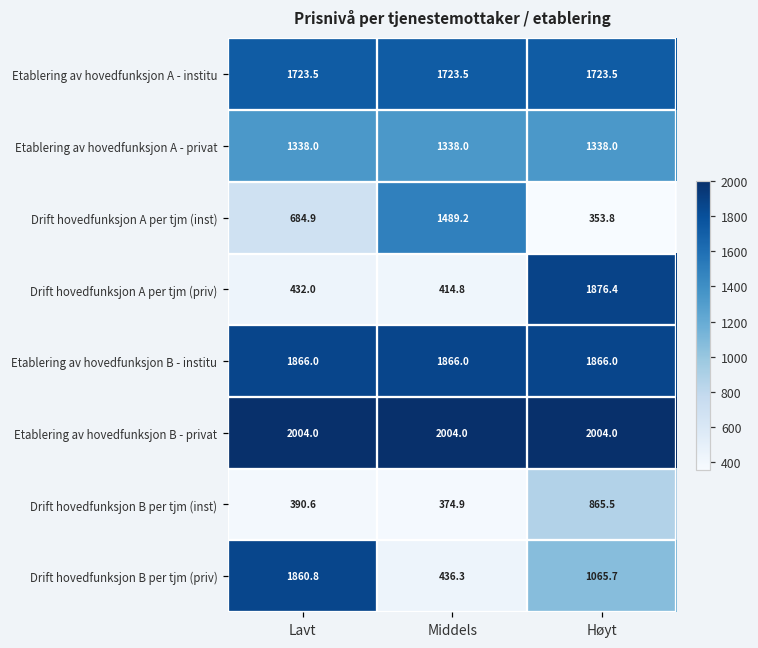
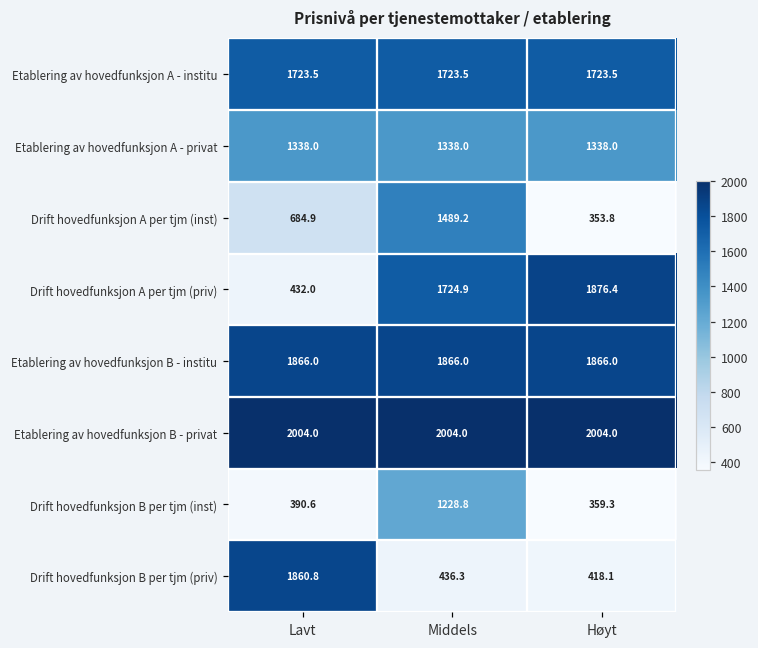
Drift hovedfunksjon A per tjm (priv), Middels: 414.8 -> 1724.9
Drift hovedfunksjon B per tjm (inst), Middels: 374.9 -> 1228.8
Drift hovedfunksjon B per tjm (inst), Høyt: 865.5 -> 359.3
Drift hovedfunksjon B per tjm (priv), Høyt: 1065.7 -> 418.1
